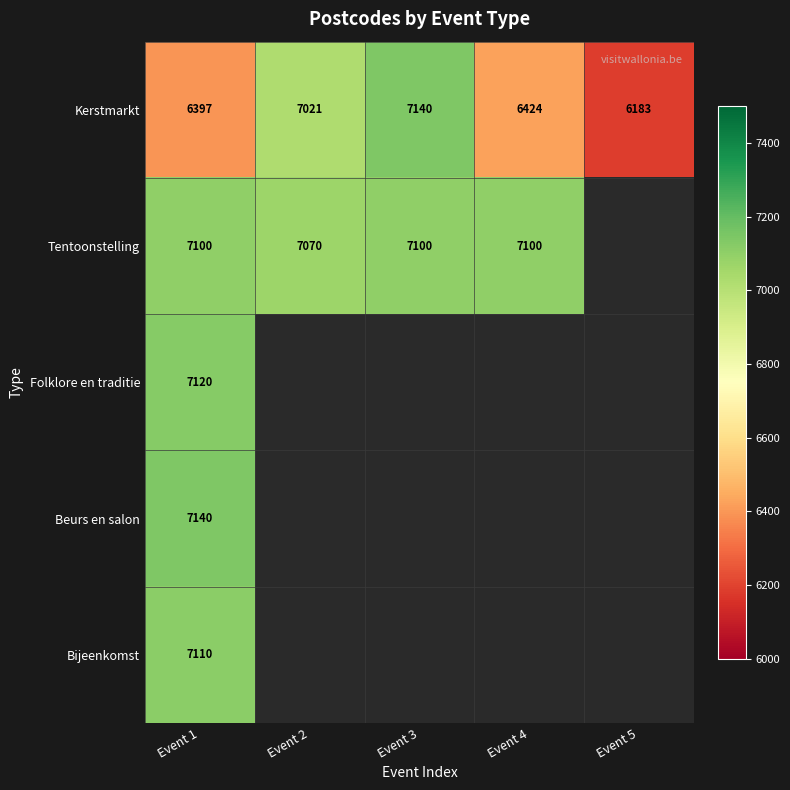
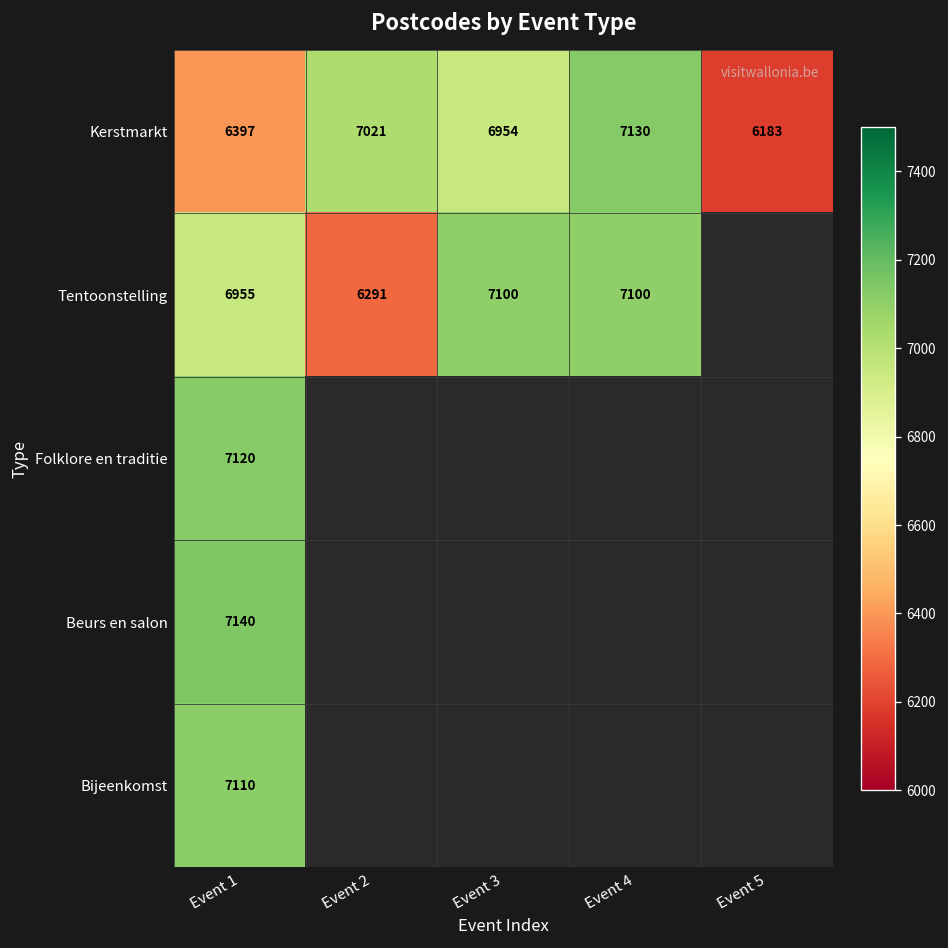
Kerstmarkt, Event 3: 7140 -> 6954
Kerstmarkt, Event 4: 6424 -> 7130
Tentoonstelling, Event 1: 7100 -> 6955
Tentoonstelling, Event 2: 7070 -> 6291
